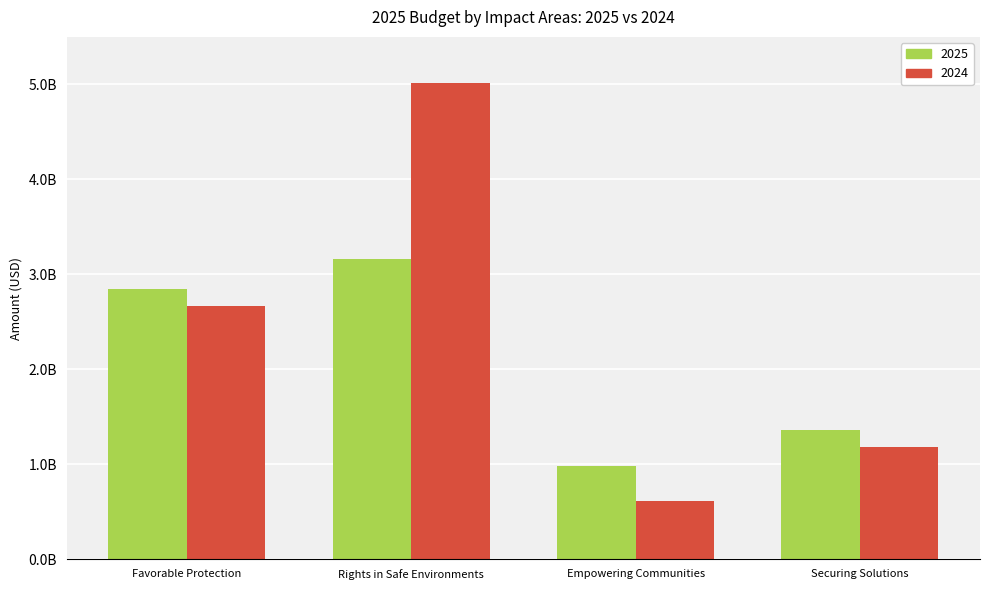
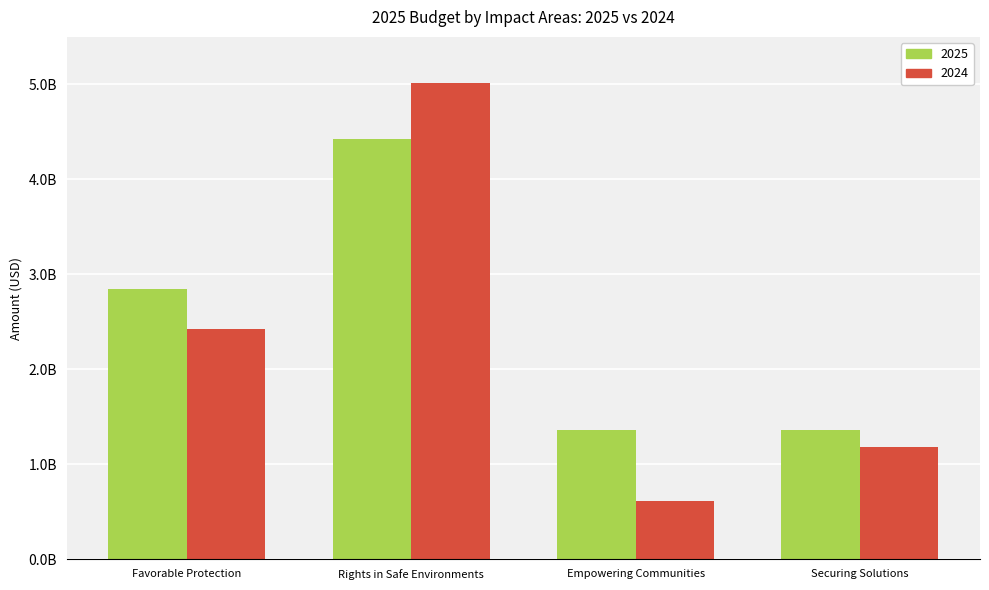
2024, Favorable Protection: 2700000000 -> 2400000000
2025, Rights in Safe Environments: 3200000000 -> 4400000000
2025, Empowering Communities: 1000000000 -> 1400000000
